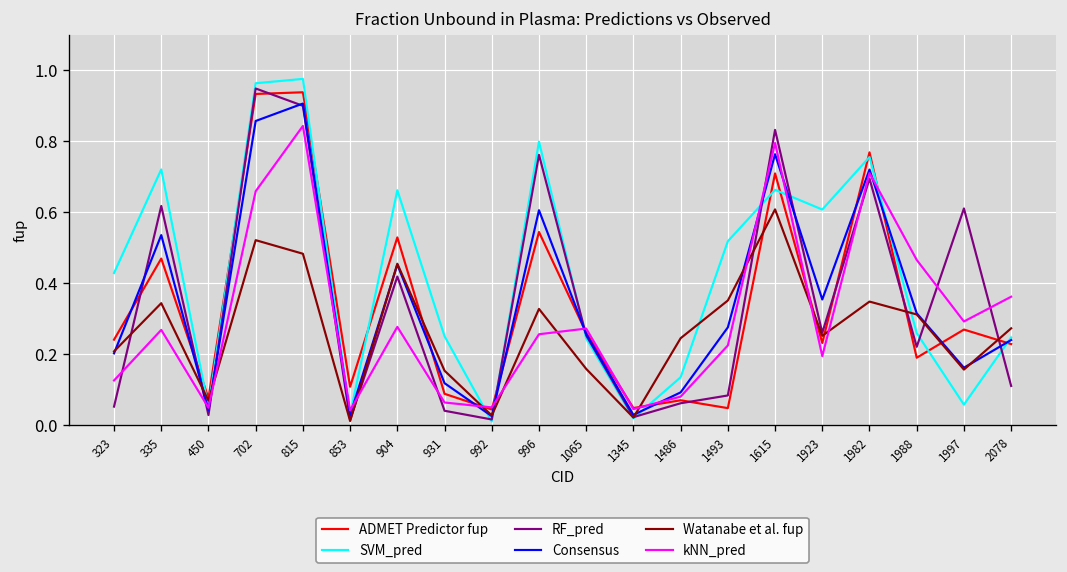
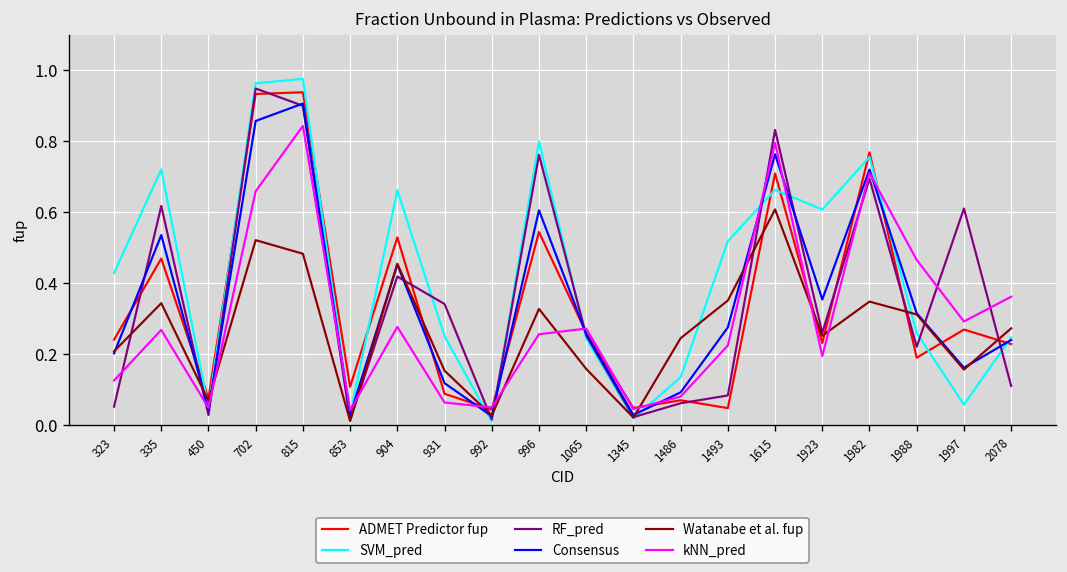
RF_pred, 931: 0.04 -> 0.34
